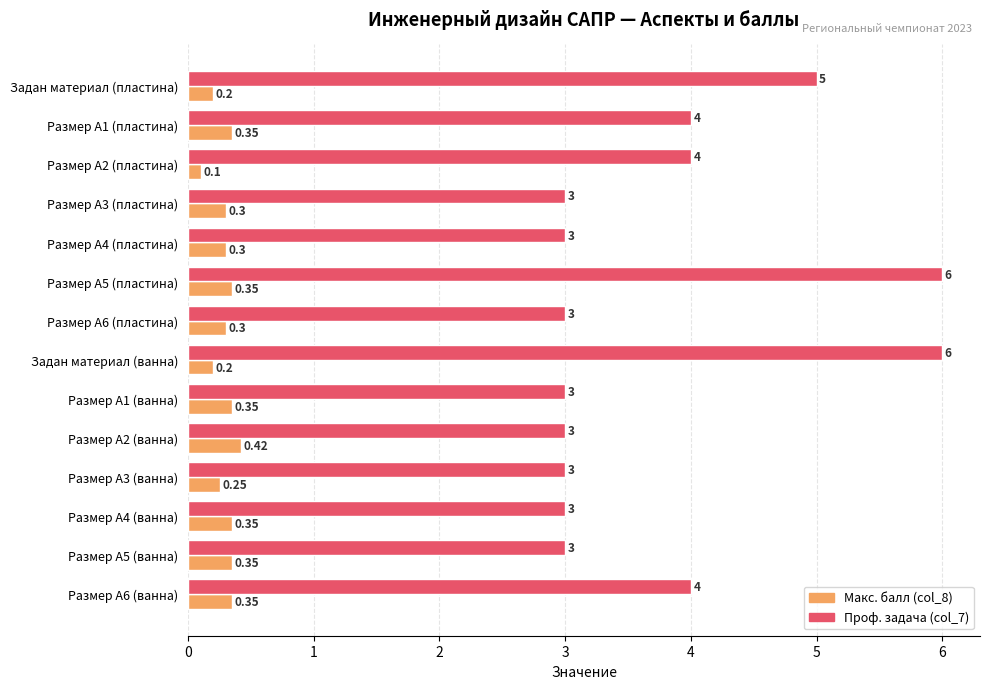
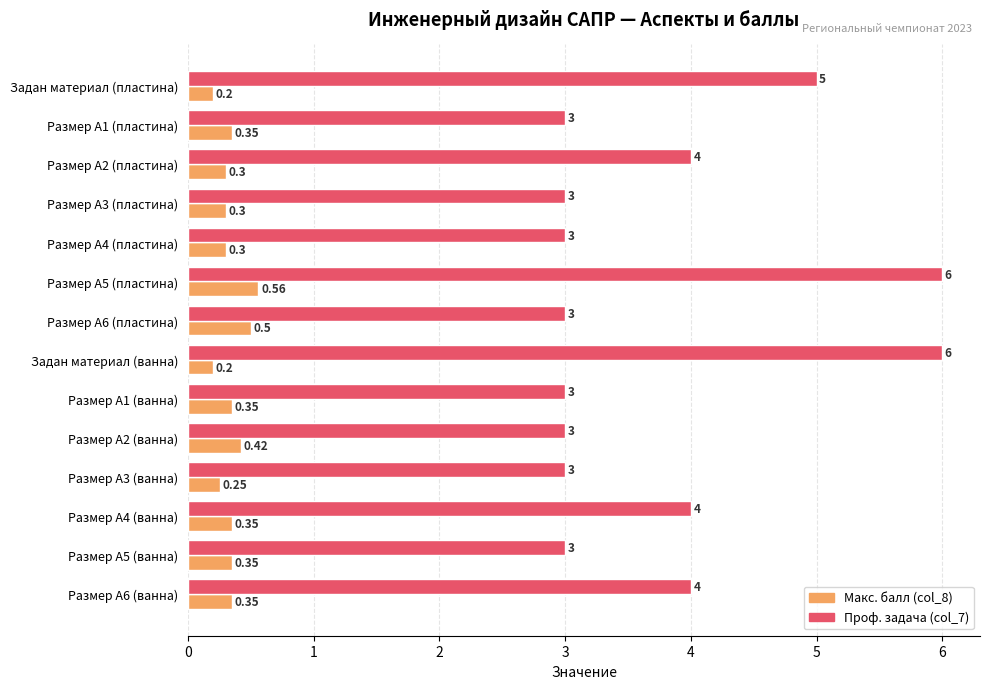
Проф. задача (col_7), Размер A1 (пластина): 4 -> 3
Макс. балл (col_8), Размер A2 (пластина): 0.1 -> 0.3
Макс. балл (col_8), Размер A5 (пластина): 0.35 -> 0.56
Макс. балл (col_8), Размер A6 (пластина): 0.3 -> 0.5
Проф. задача (col_7), Размер A4 (ванна): 3 -> 4
